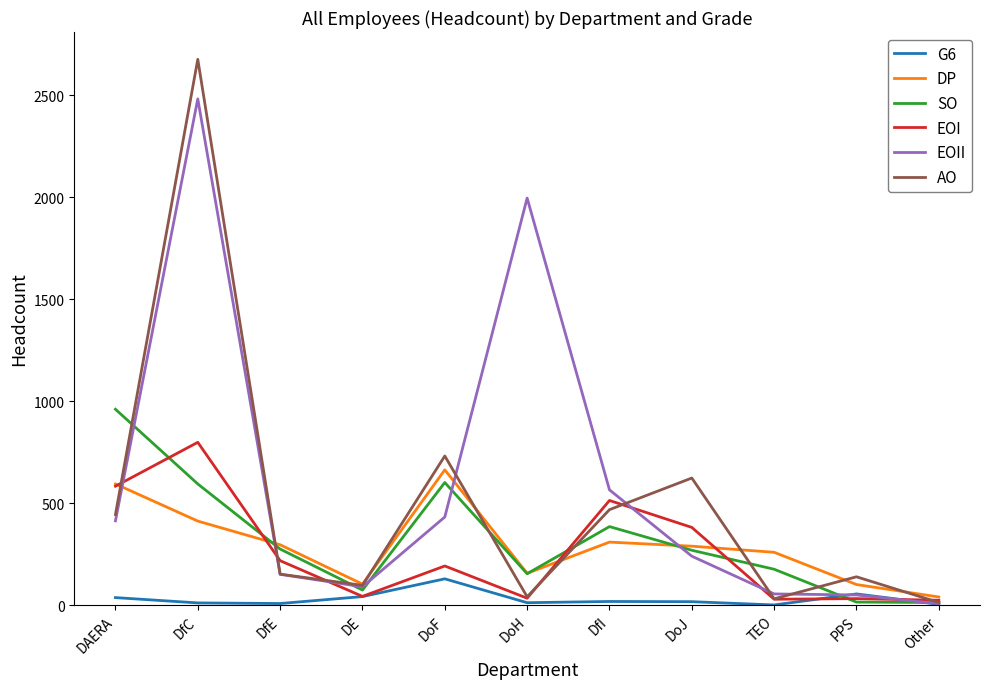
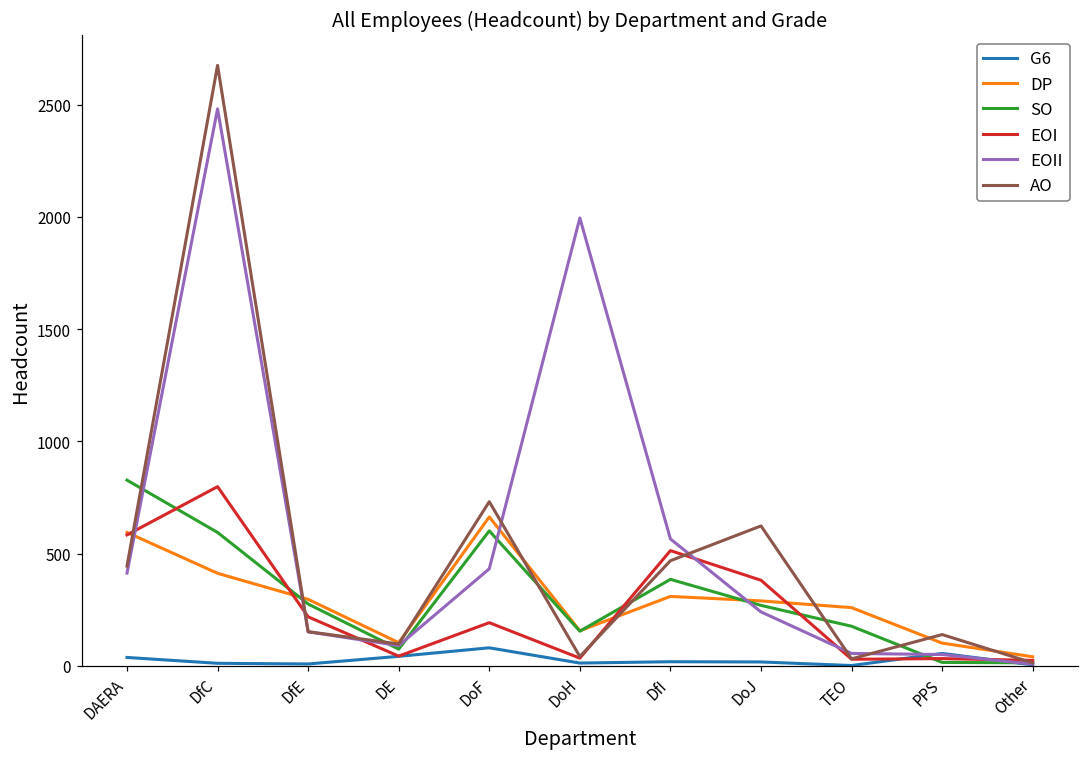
SO, DAERA: 960 -> 830
G6, DoF: 130 -> 80
